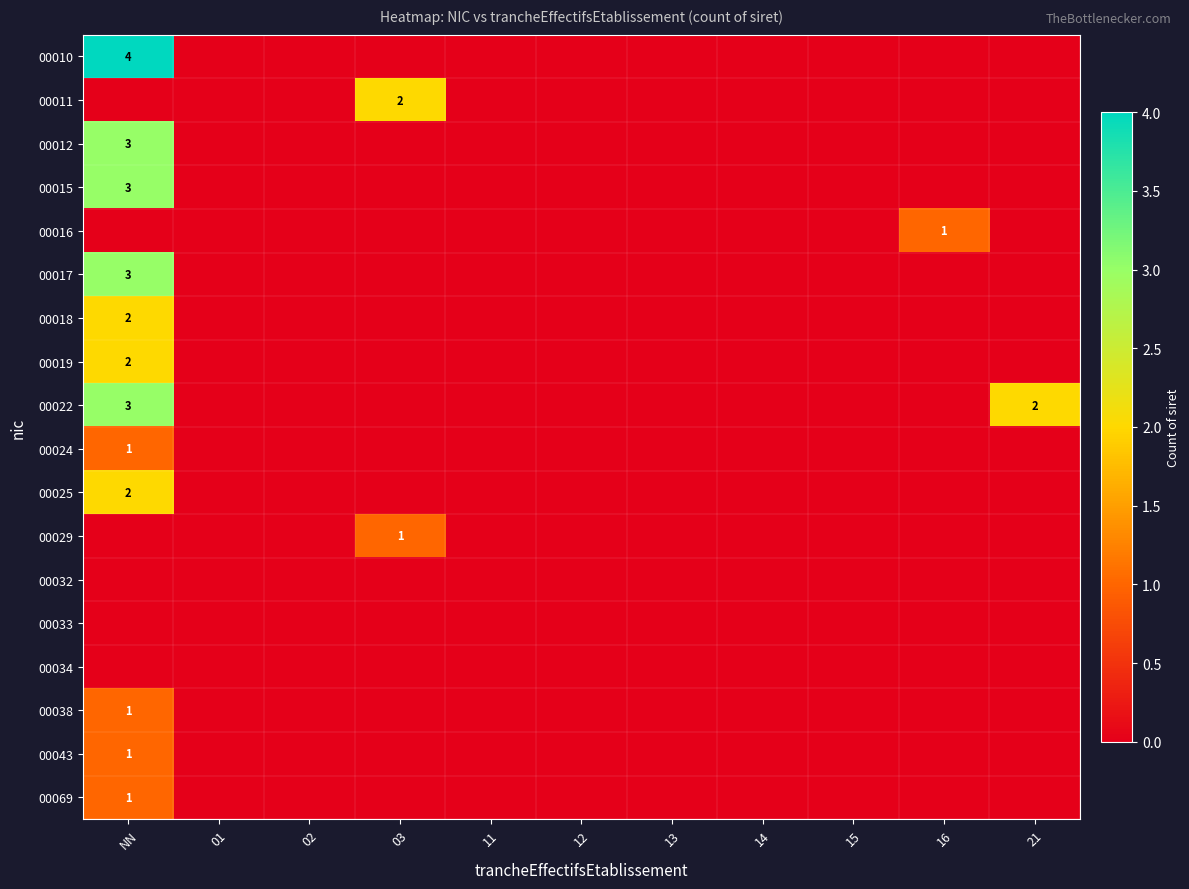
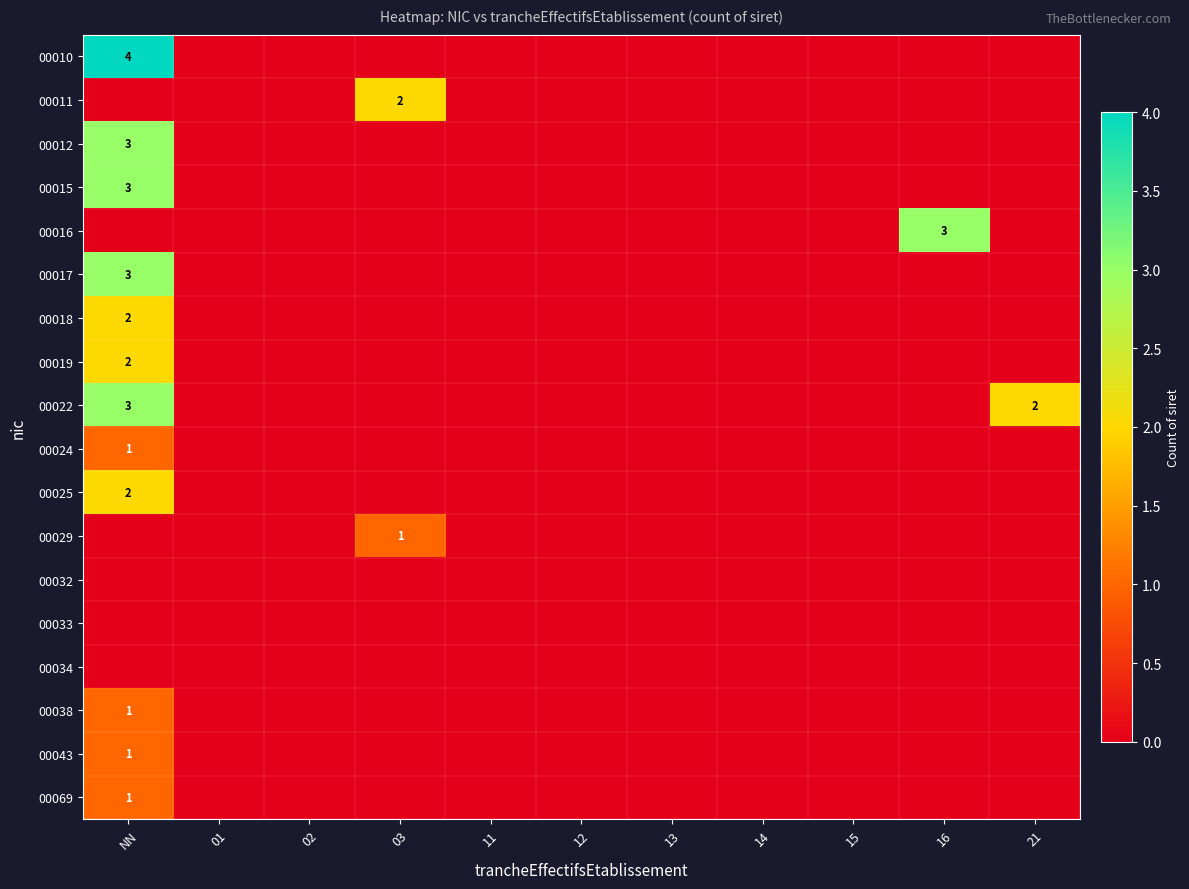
00016, 16: 1 -> 3
